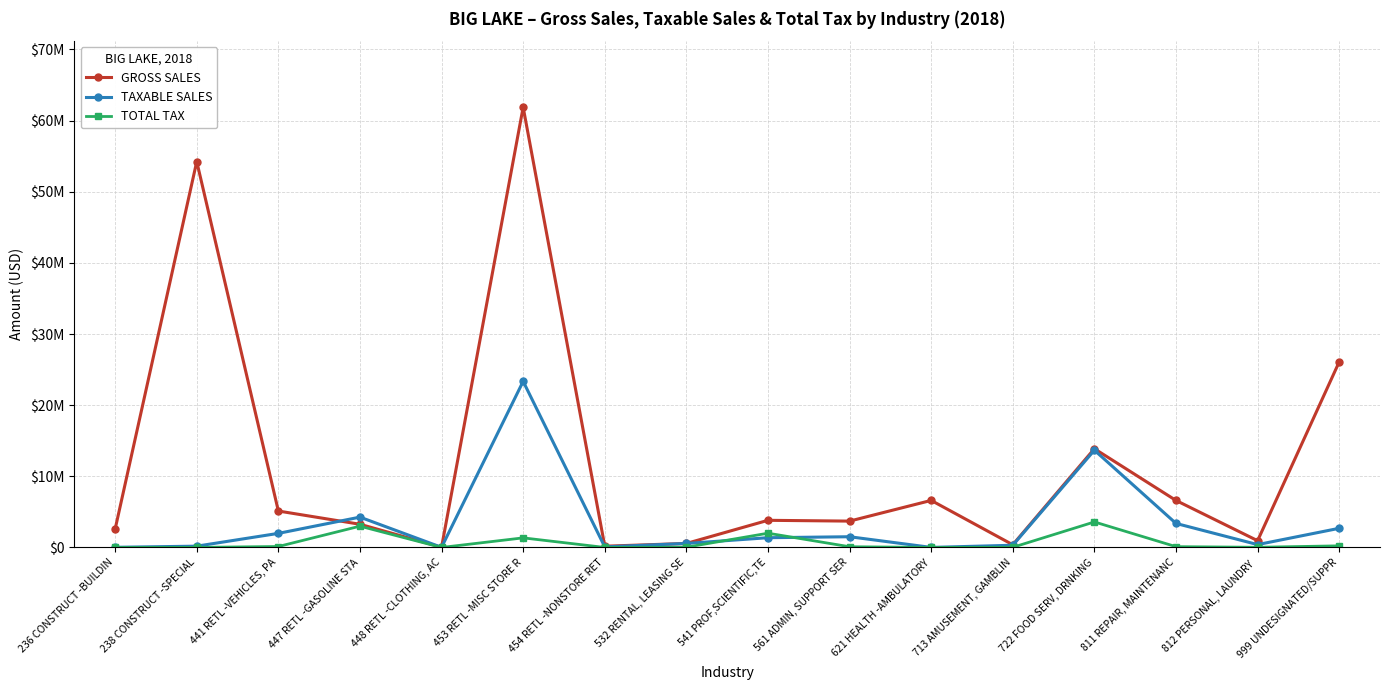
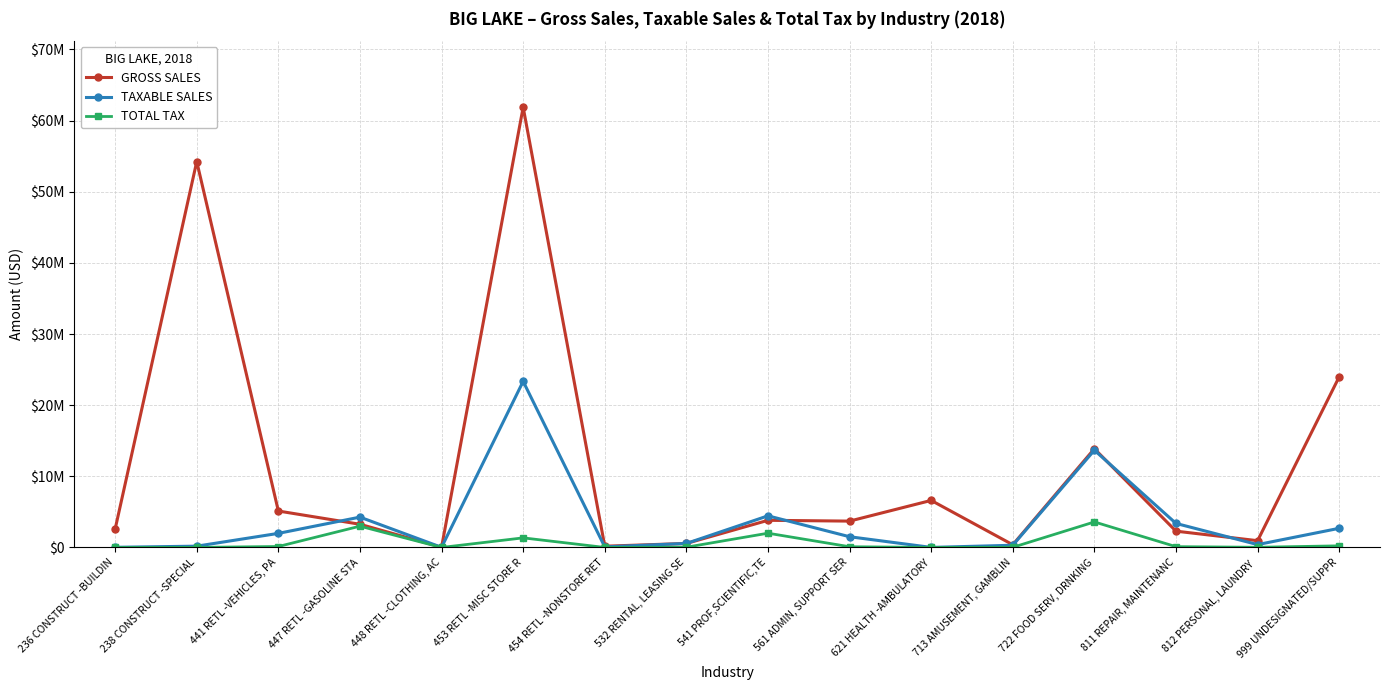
TAXABLE SALES, 541 PROF,SCIENTIFIC,TE: $1000000 -> $4000000
GROSS SALES, 811 REPAIR, MAINTENANC: $7000000 -> $2000000
GROSS SALES, 999 UNDESIGNATED/SUPPR: $26000000 -> $24000000
